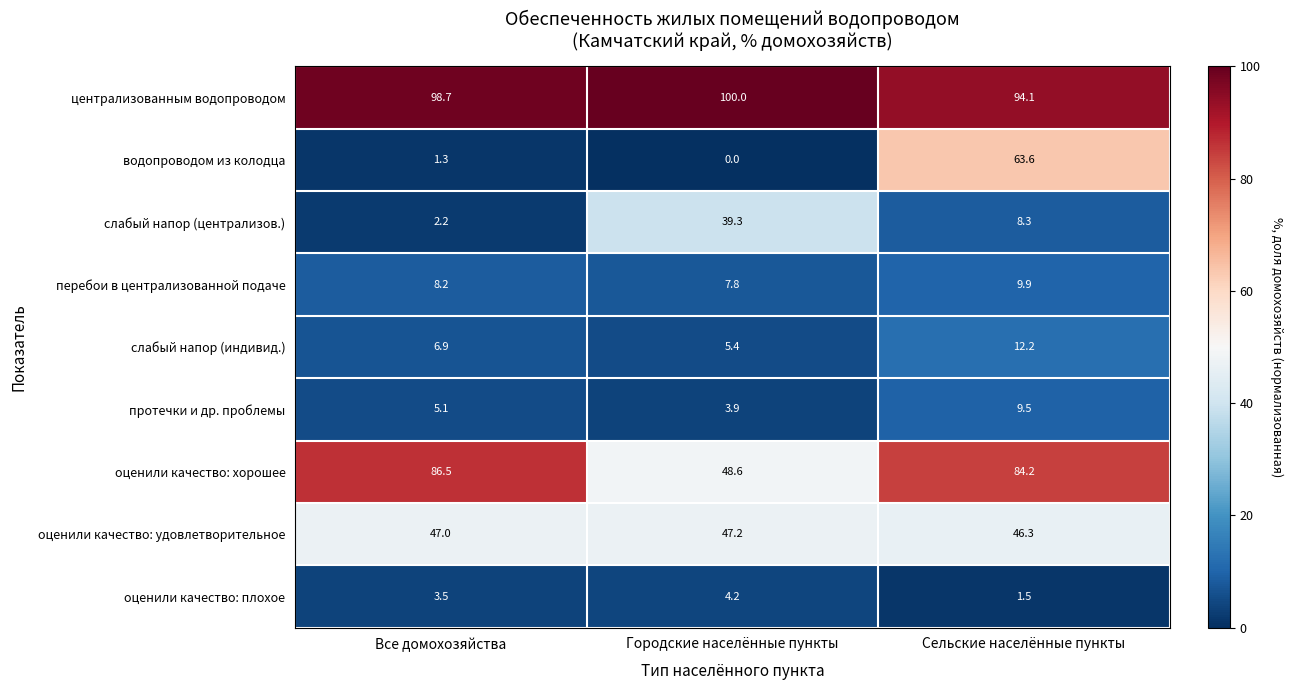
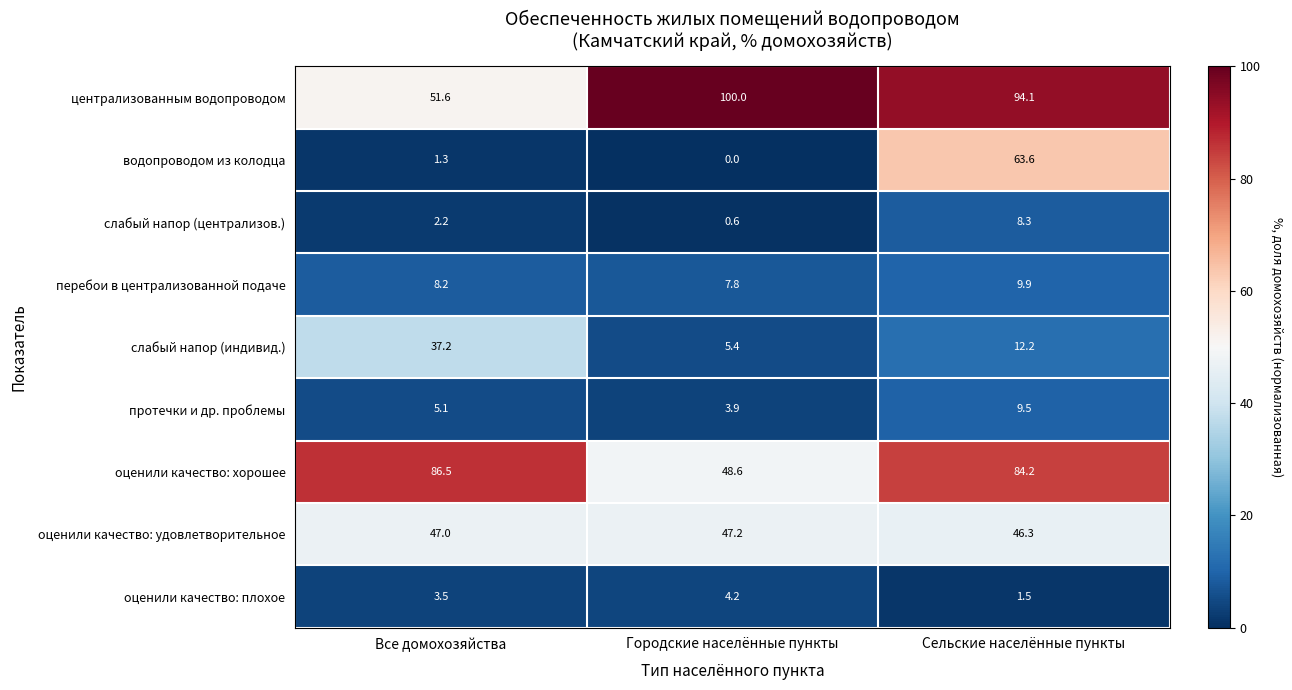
централизованным водопроводом, Все домохозяйства: 98.7 -> 51.6
слабый напор (централизов.), Городские населённые пункты: 39.3 -> 0.6
слабый напор (индивид.), Все домохозяйства: 6.9 -> 37.2
